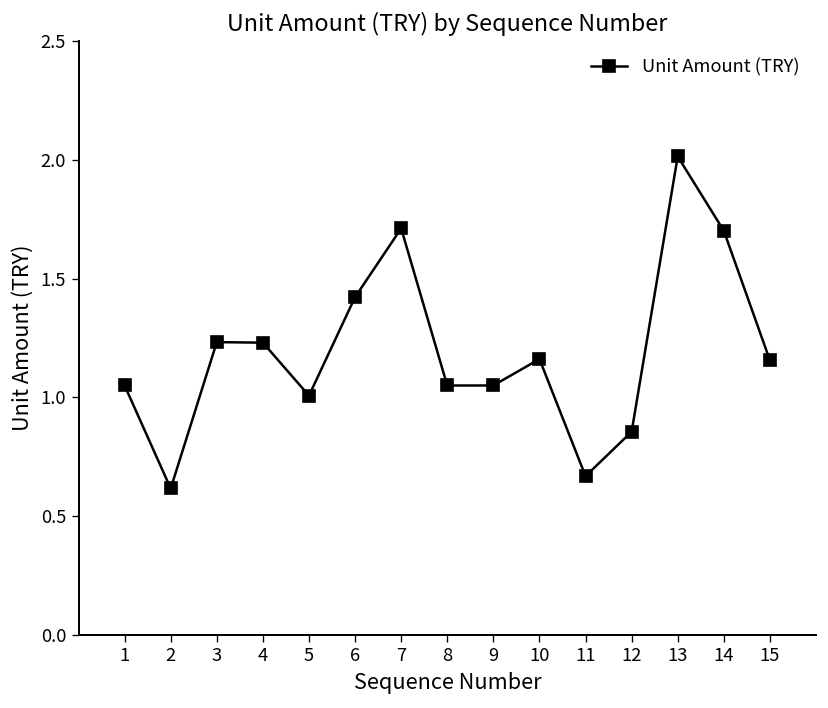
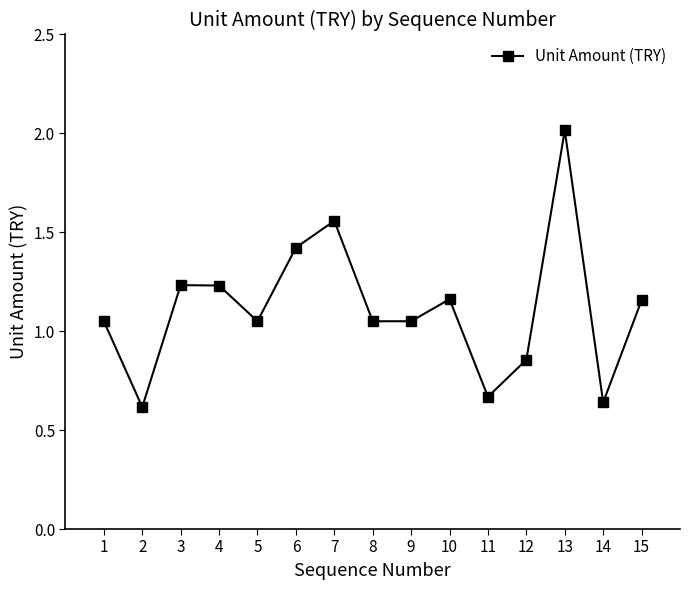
5: 1.01 -> 1.05
7: 1.71 -> 1.56
14: 1.70 -> 0.64
